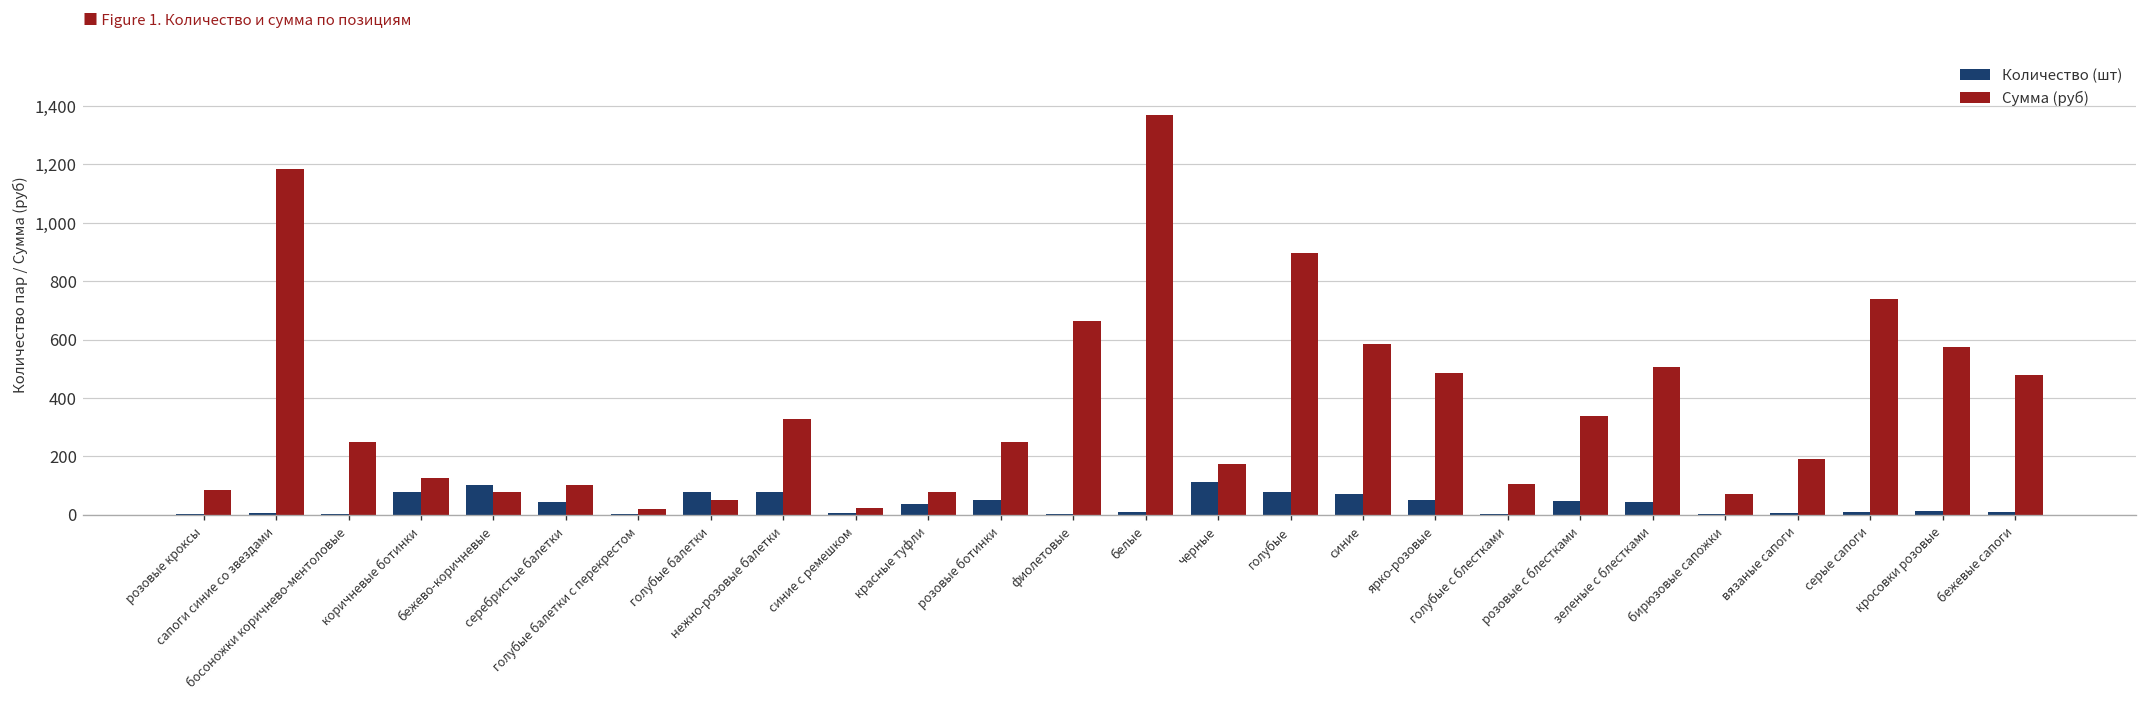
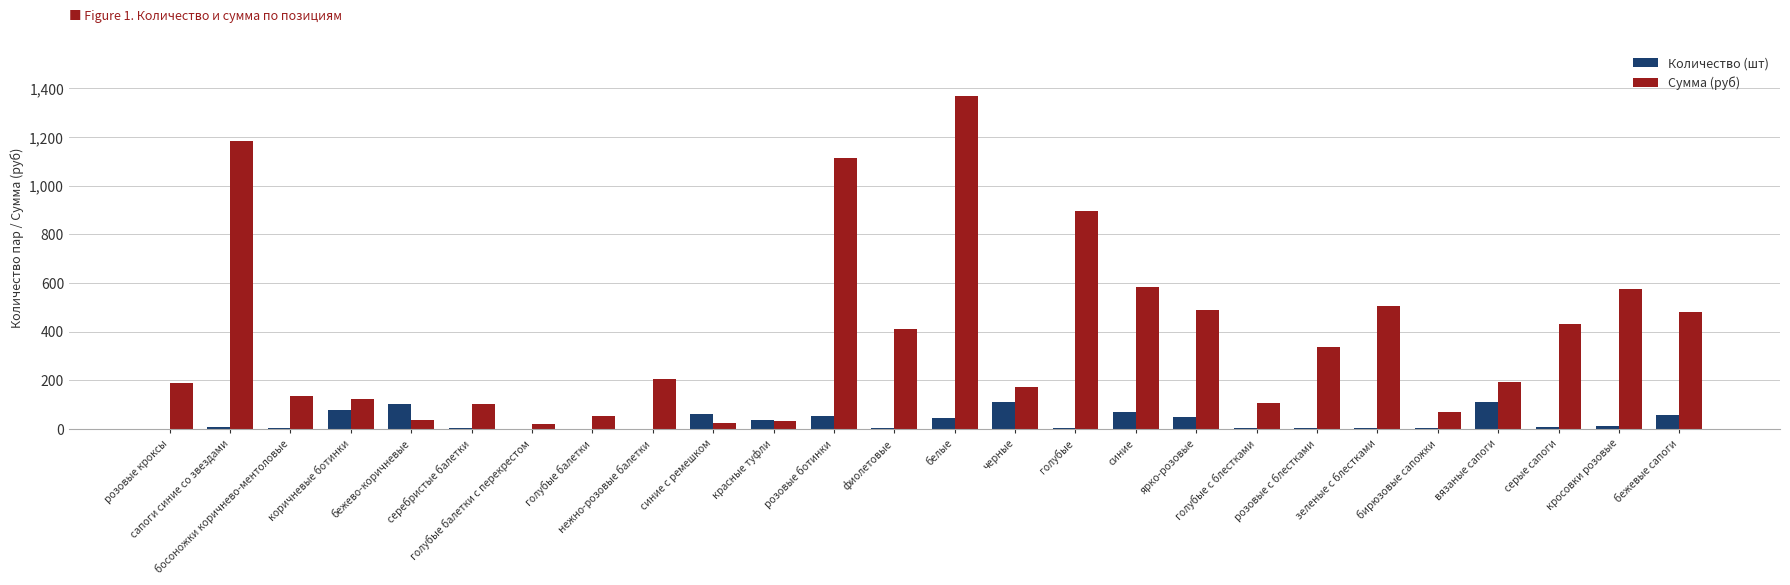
Сумма (руб), розовые кроксы: 80 -> 190
Сумма (руб), босоножки коричнево-ментоловые: 250 -> 140
Сумма (руб), бежево-коричневые: 80 -> 40
Количество (шт), серебристые балетки: 40 -> 0
Количество (шт), голубые балетки: 80 -> 0
Количество (шт), нежно-розовые балетки: 80 -> 0
Сумма (руб), нежно-розовые балетки: 330 -> 200
Количество (шт), синие с ремешком: 0 -> 60
Сумма (руб), красные туфли: 80 -> 30
Сумма (руб), розовые ботинки: 250 -> 1,110
Сумма (руб), фиолетовые: 660 -> 410
Количество (шт), белые: 10 -> 40
Количество (шт), голубые: 80 -> 0
Количество (шт), розовые с блестками: 50 -> 0
Количество (шт), зеленые с блестками: 40 -> 0
Количество (шт), вязаные сапоги: 0 -> 110
Сумма (руб), серые сапоги: 740 -> 430
Количество (шт), бежевые сапоги: 10 -> 60
